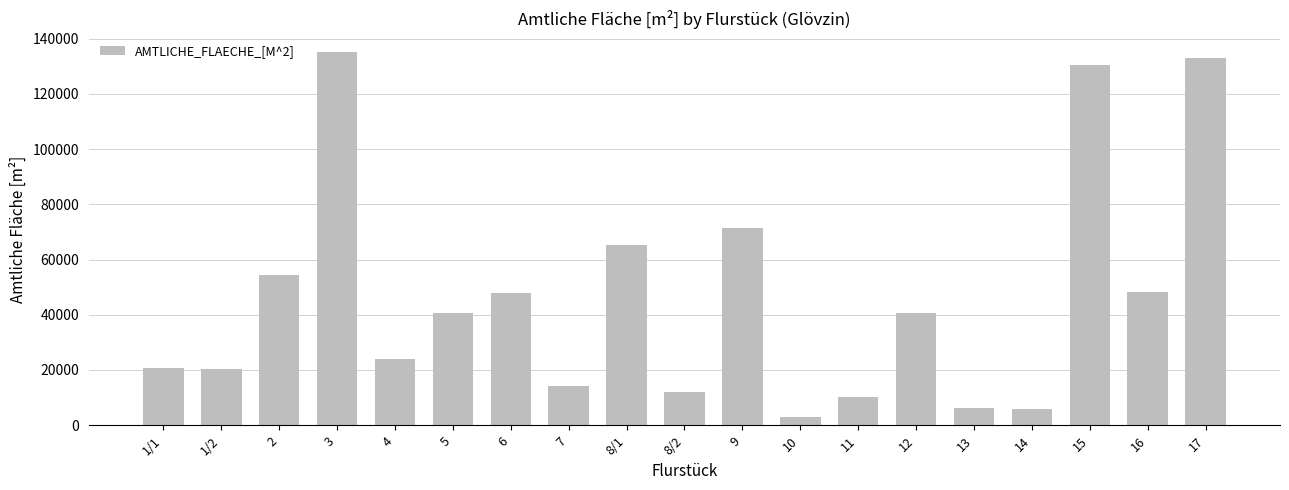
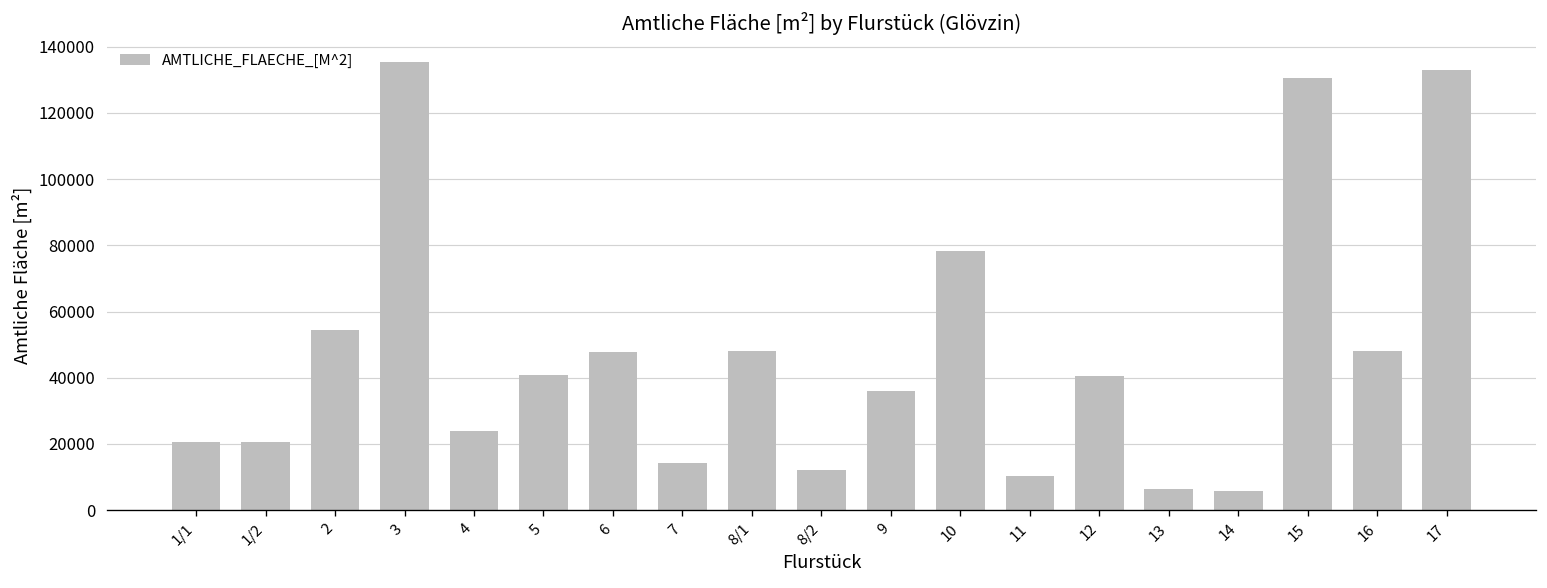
8/1: 65000 -> 48000
9: 71000 -> 36000
10: 3000 -> 78000
